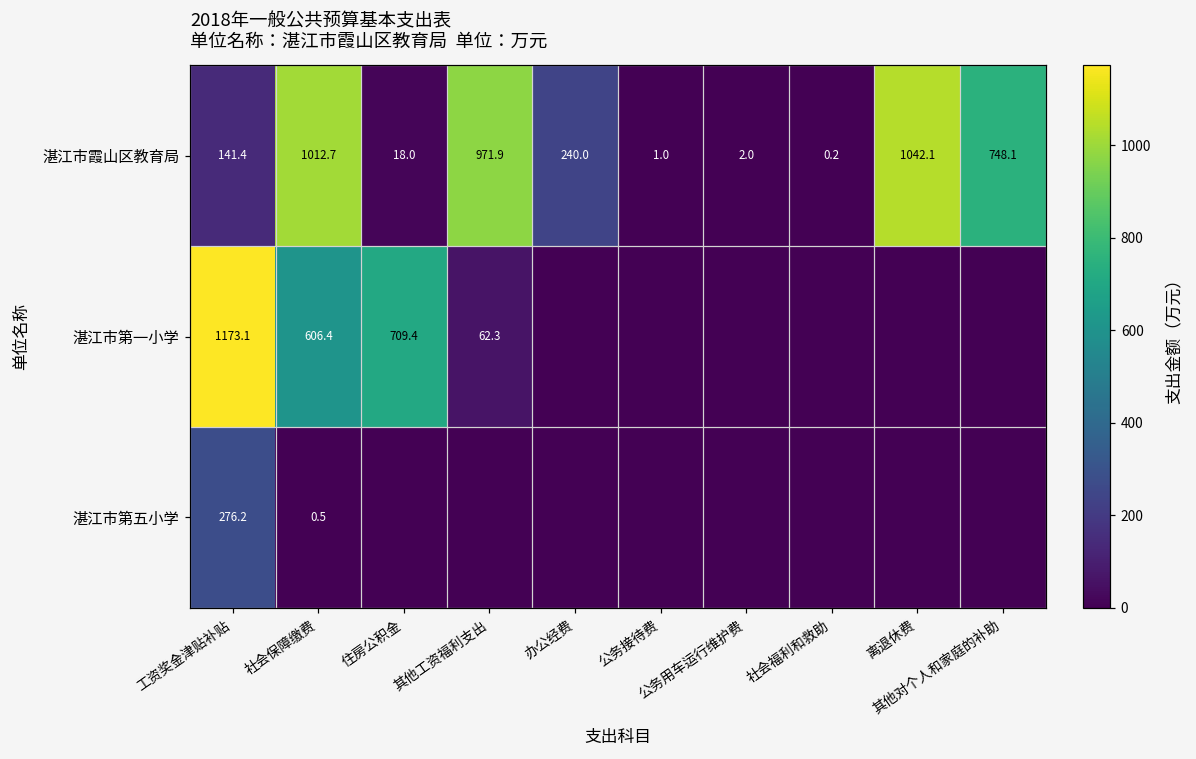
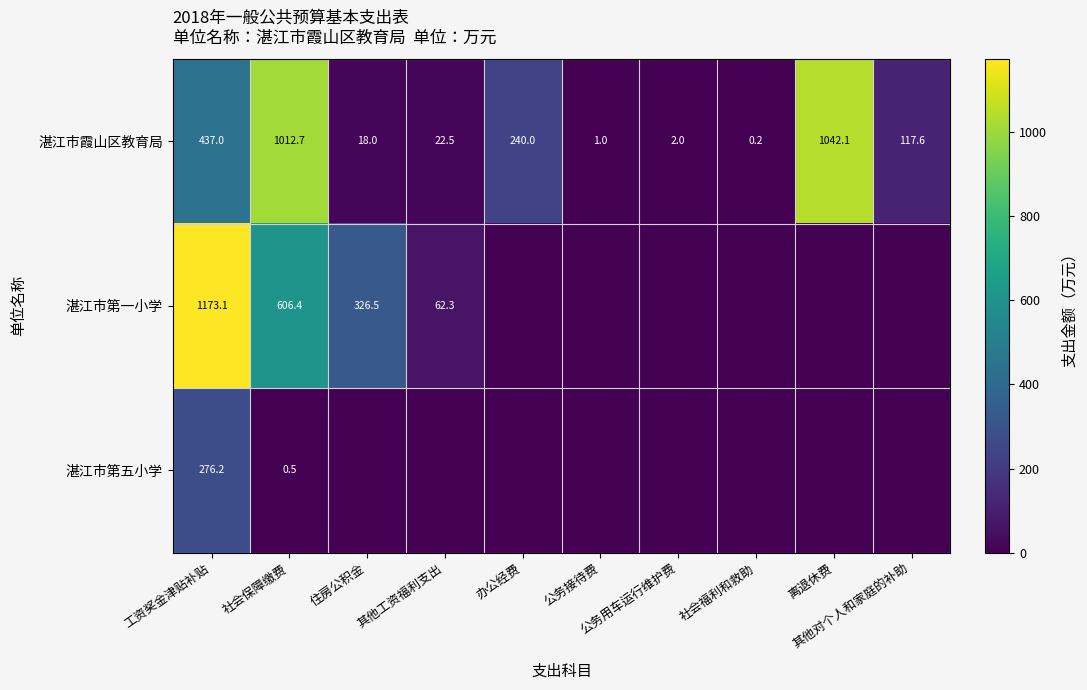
湛江市霞山区教育局, 工资奖金津贴补贴: 141.4 -> 437.0
湛江市霞山区教育局, 其他工资福利支出: 971.9 -> 22.5
湛江市霞山区教育局, 其他对个人和家庭的补助: 748.1 -> 117.6
湛江市第一小学, 住房公积金: 709.4 -> 326.5
